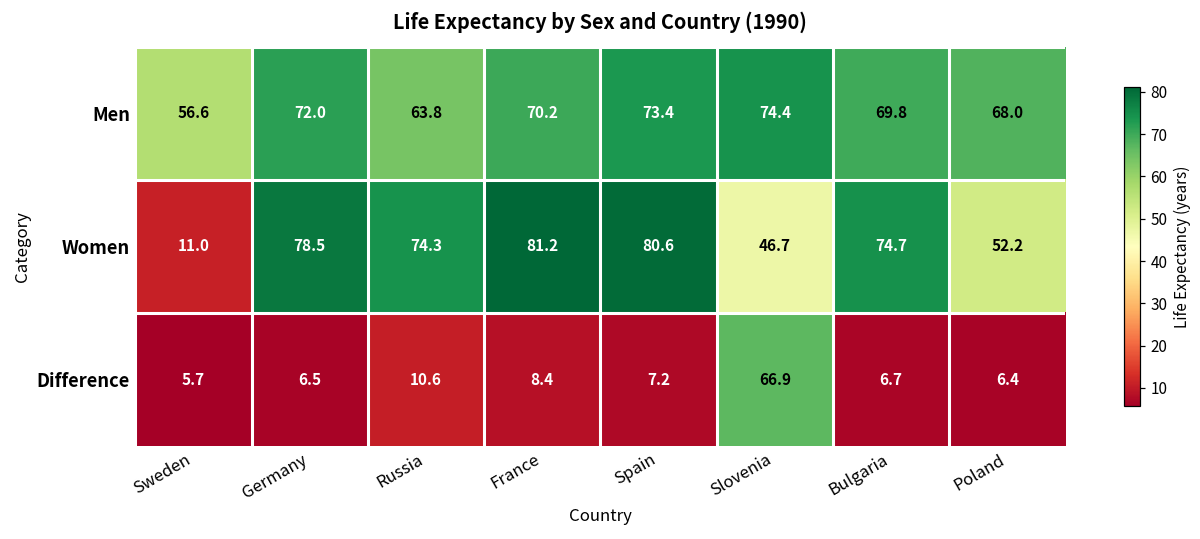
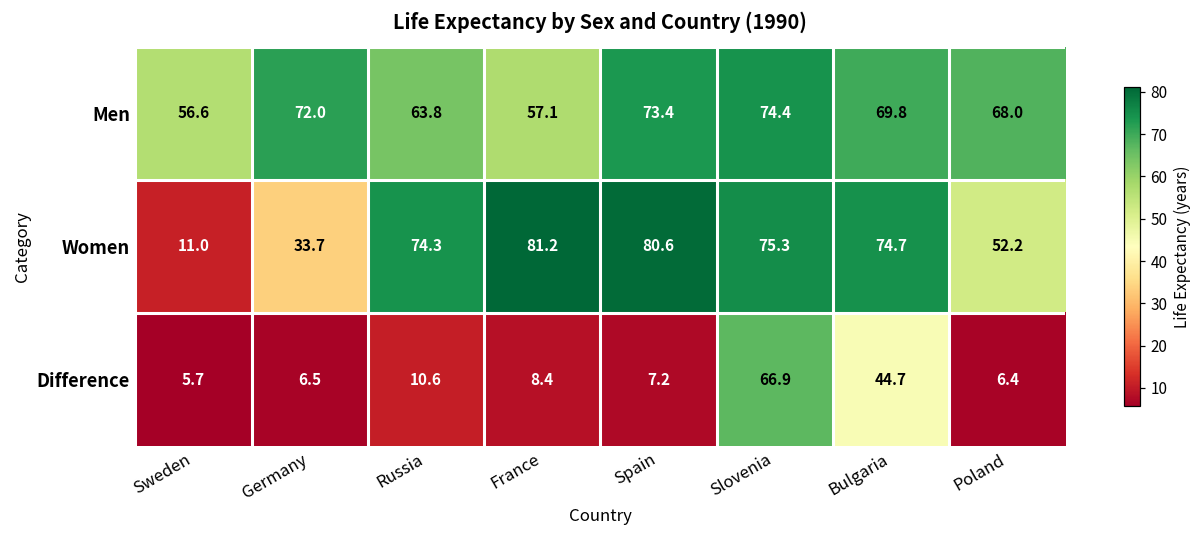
Men, France: 70.2 -> 57.1
Women, Germany: 78.5 -> 33.7
Women, Slovenia: 46.7 -> 75.3
Difference, Bulgaria: 6.7 -> 44.7
